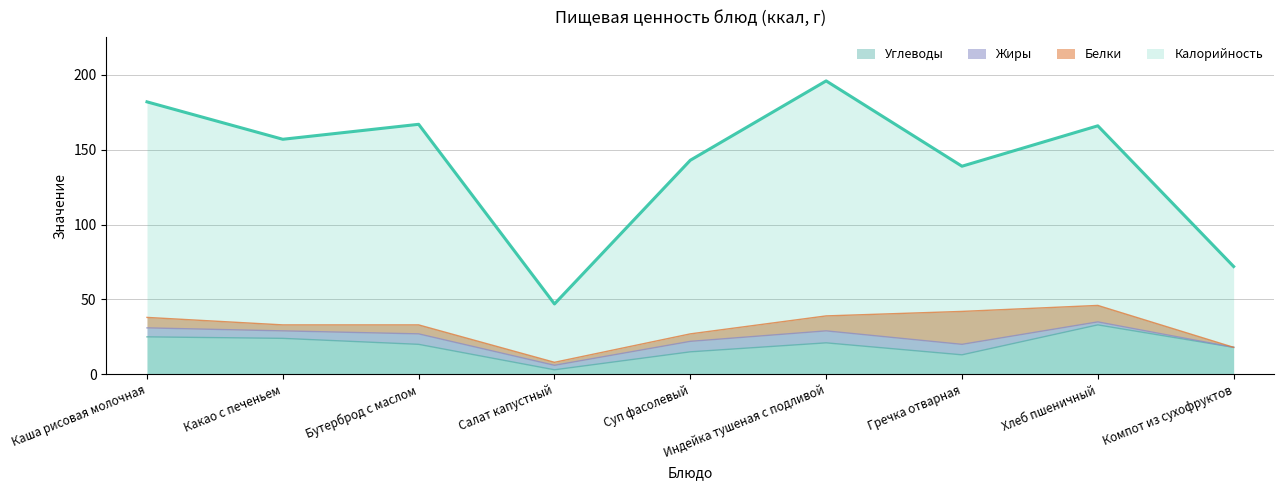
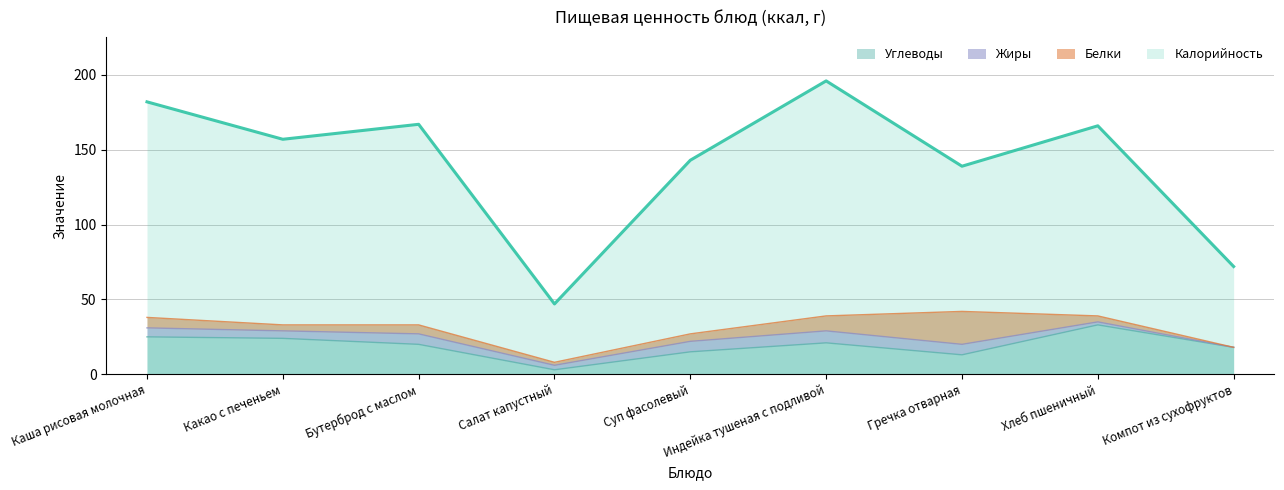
Белки, Хлеб пшеничный: 11 -> 4
